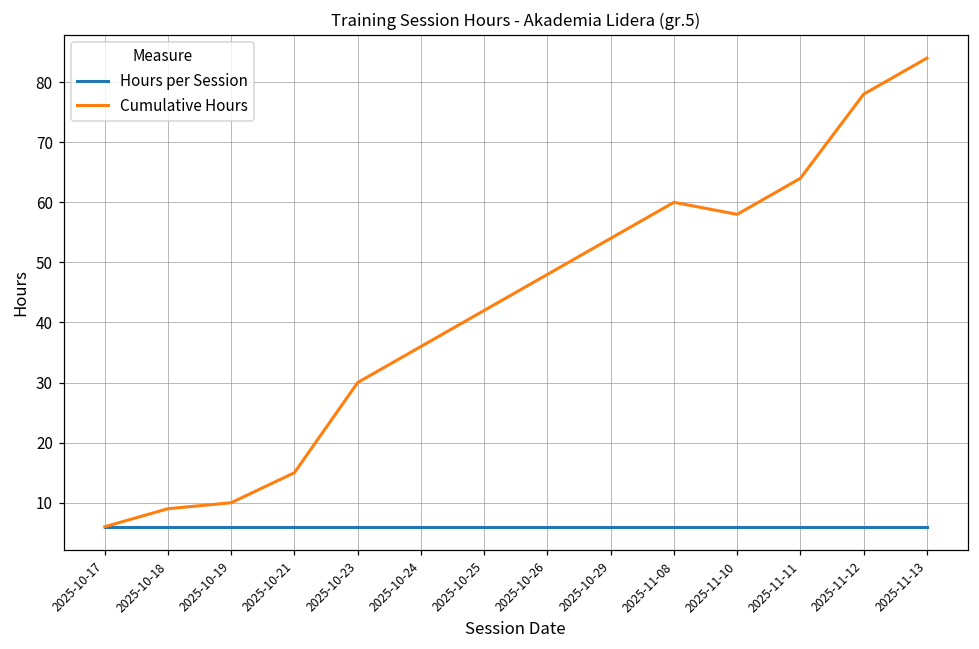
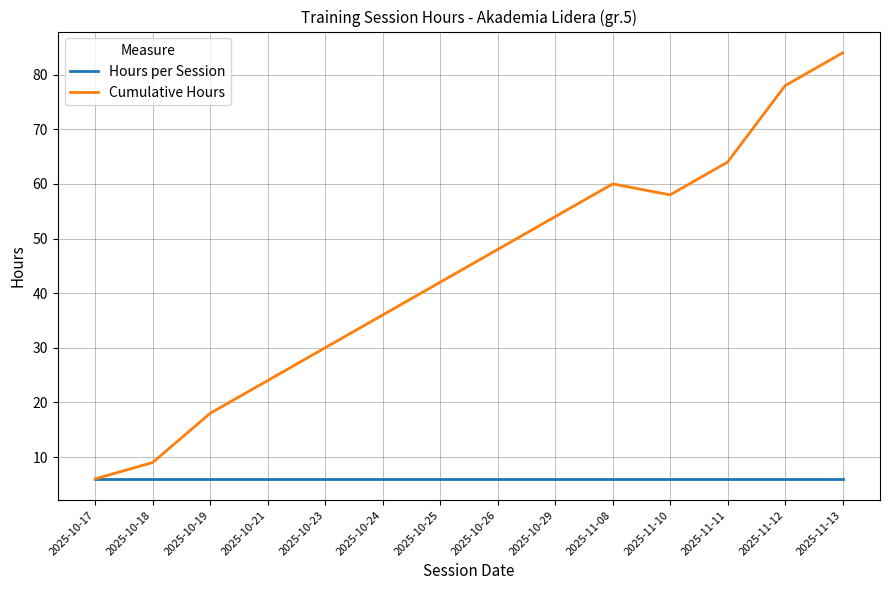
Cumulative Hours, 2025-10-19: 10 -> 18
Cumulative Hours, 2025-10-21: 15 -> 24
